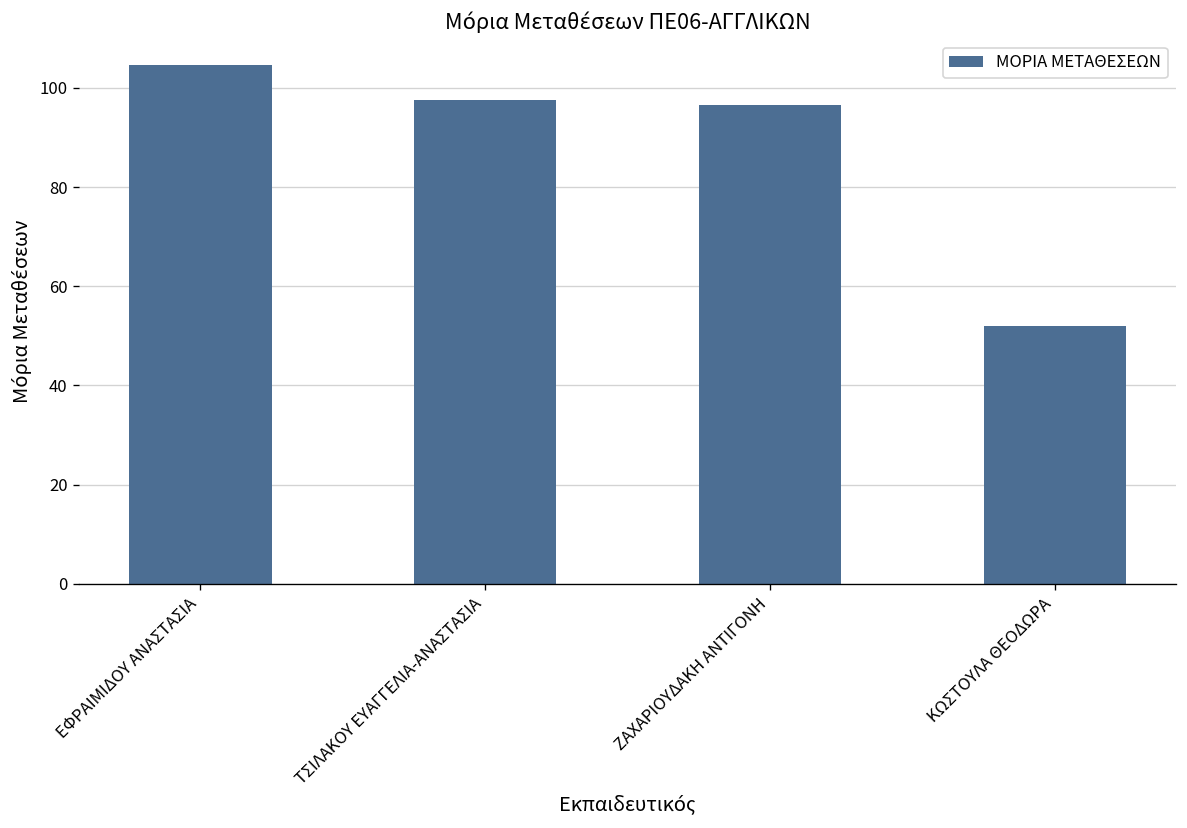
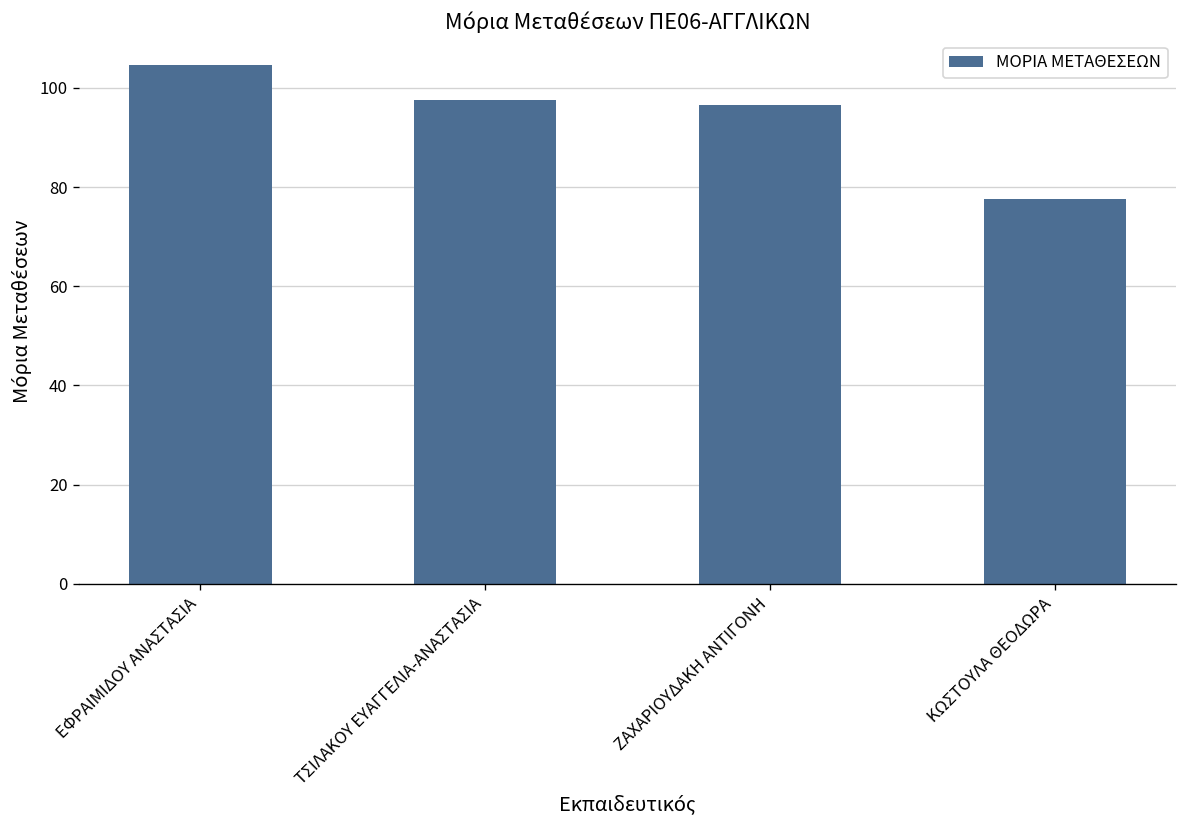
ΚΩΣΤΟΥΛΑ ΘΕΟΔΩΡΑ: 52 -> 78
